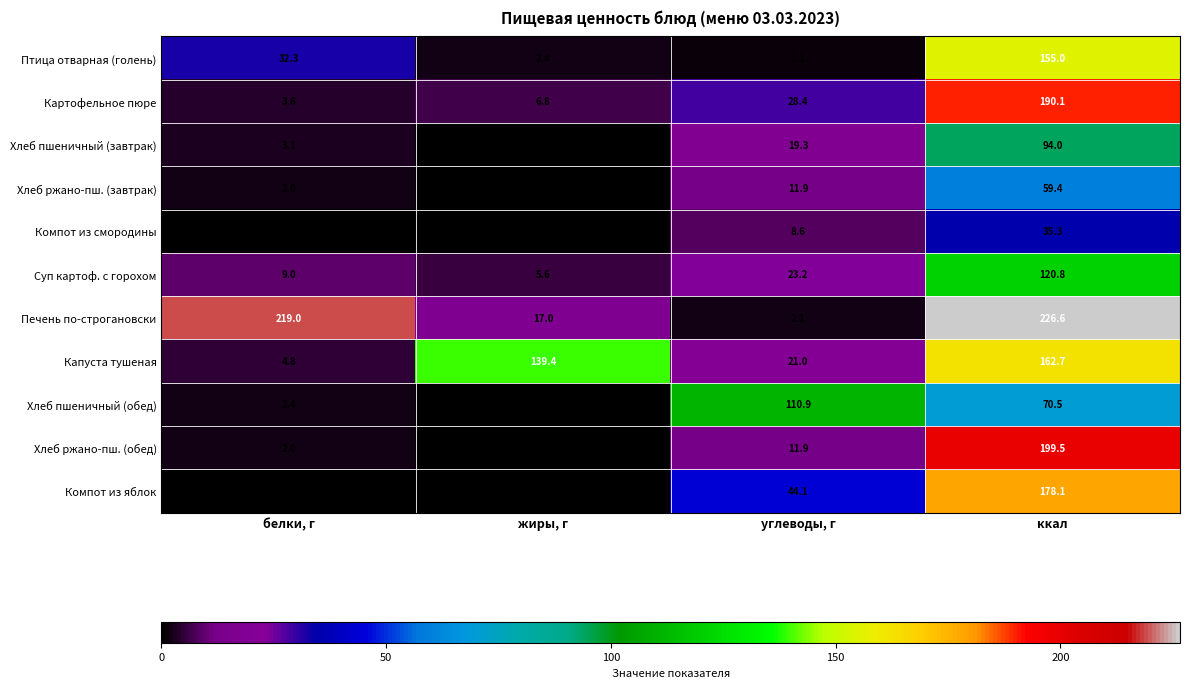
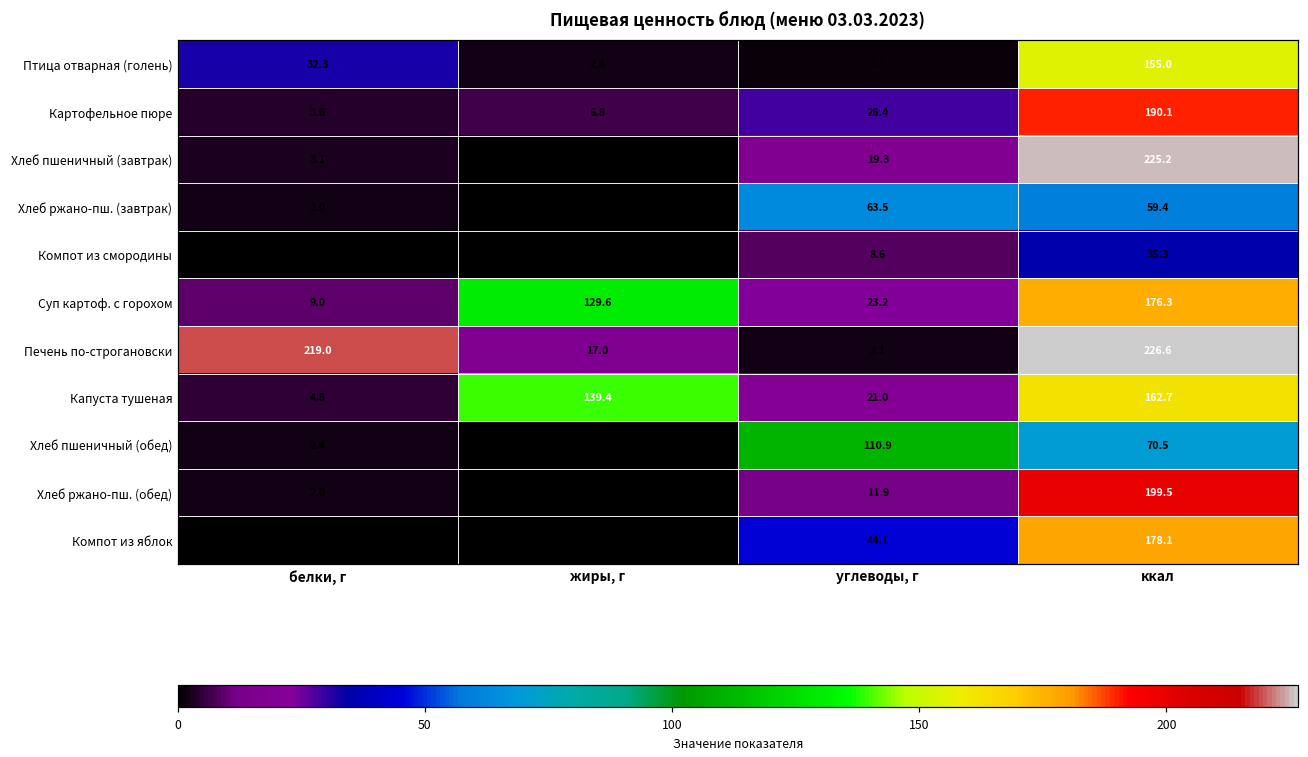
Хлеб пшеничный (завтрак), ккал: 94.0 -> 225.2
Хлеб ржано-пш. (завтрак), углеводы, г: 11.9 -> 63.5
Суп картоф. с горохом, жиры, г: 5.6 -> 129.6
Суп картоф. с горохом, ккал: 120.8 -> 176.3
